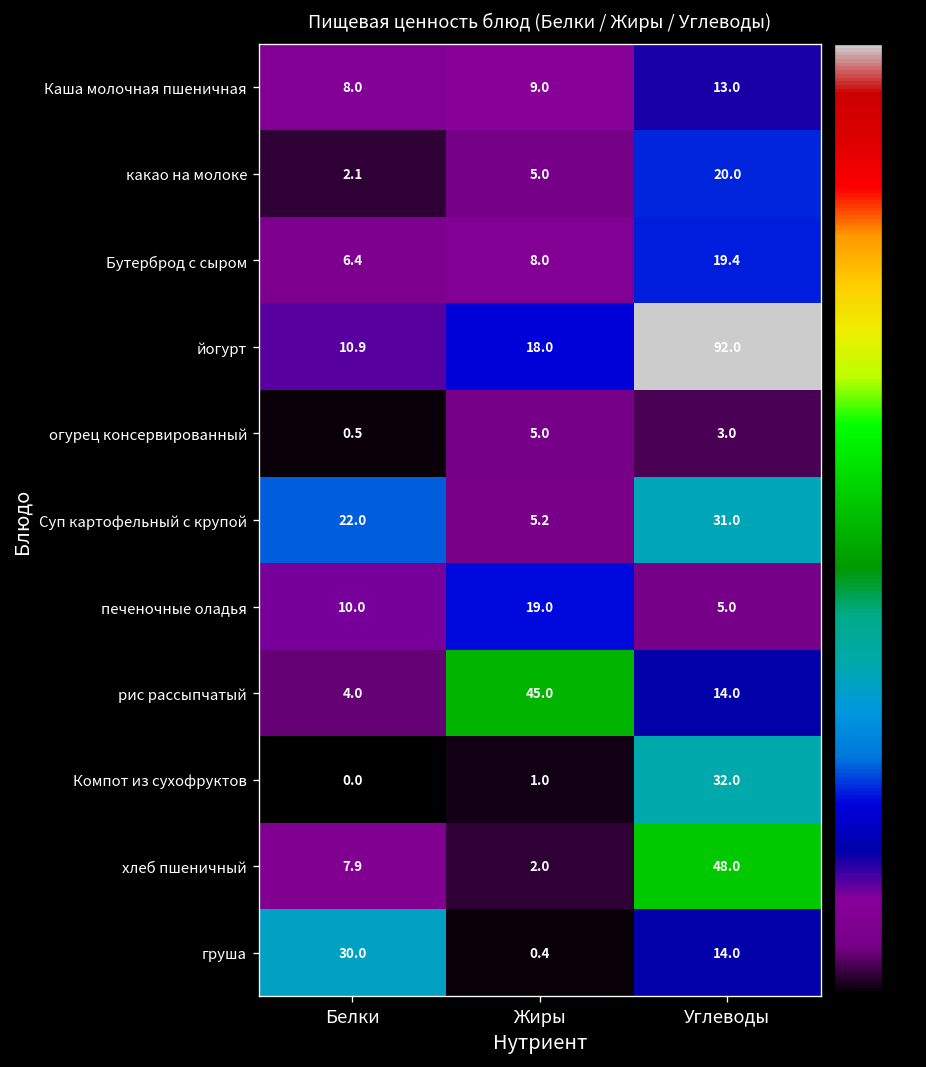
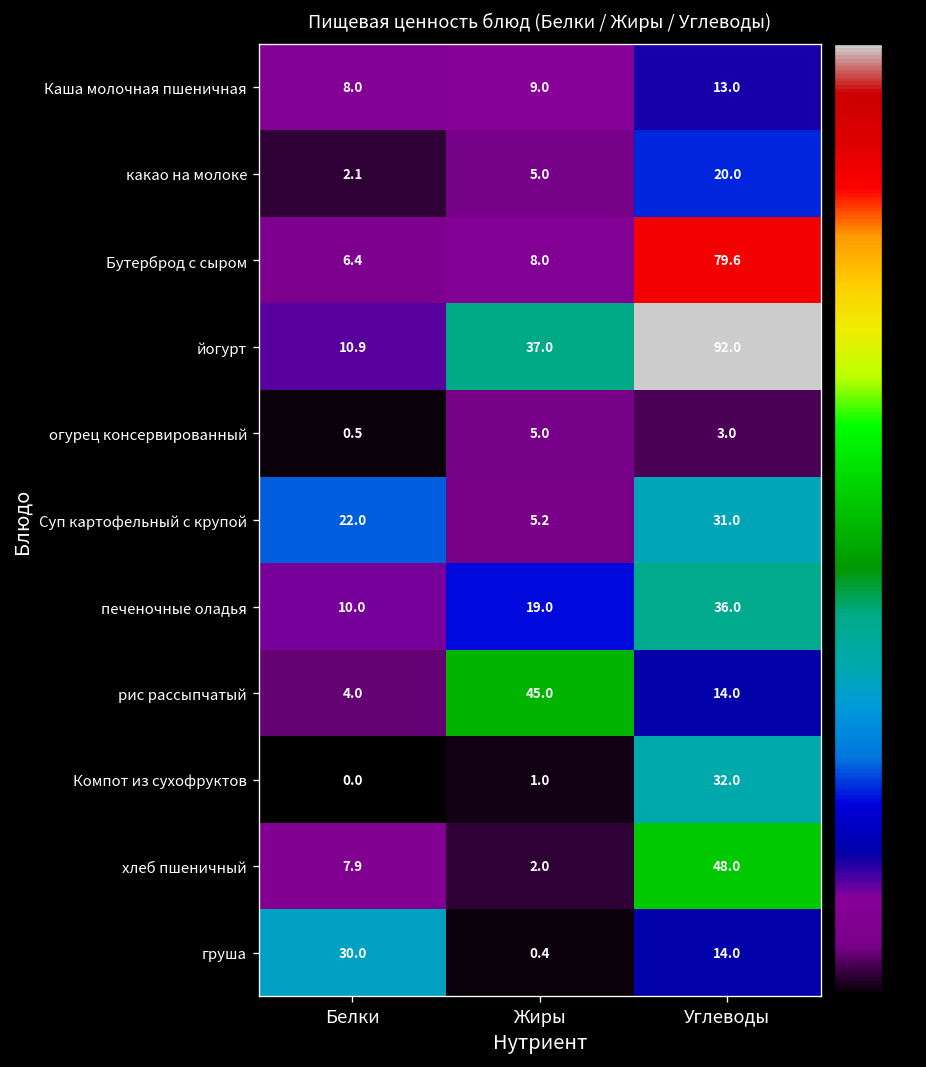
Бутерброд с сыром, Углеводы: 19.4 -> 79.6
йогурт, Жиры: 18.0 -> 37.0
печеночные оладья, Углеводы: 5.0 -> 36.0
